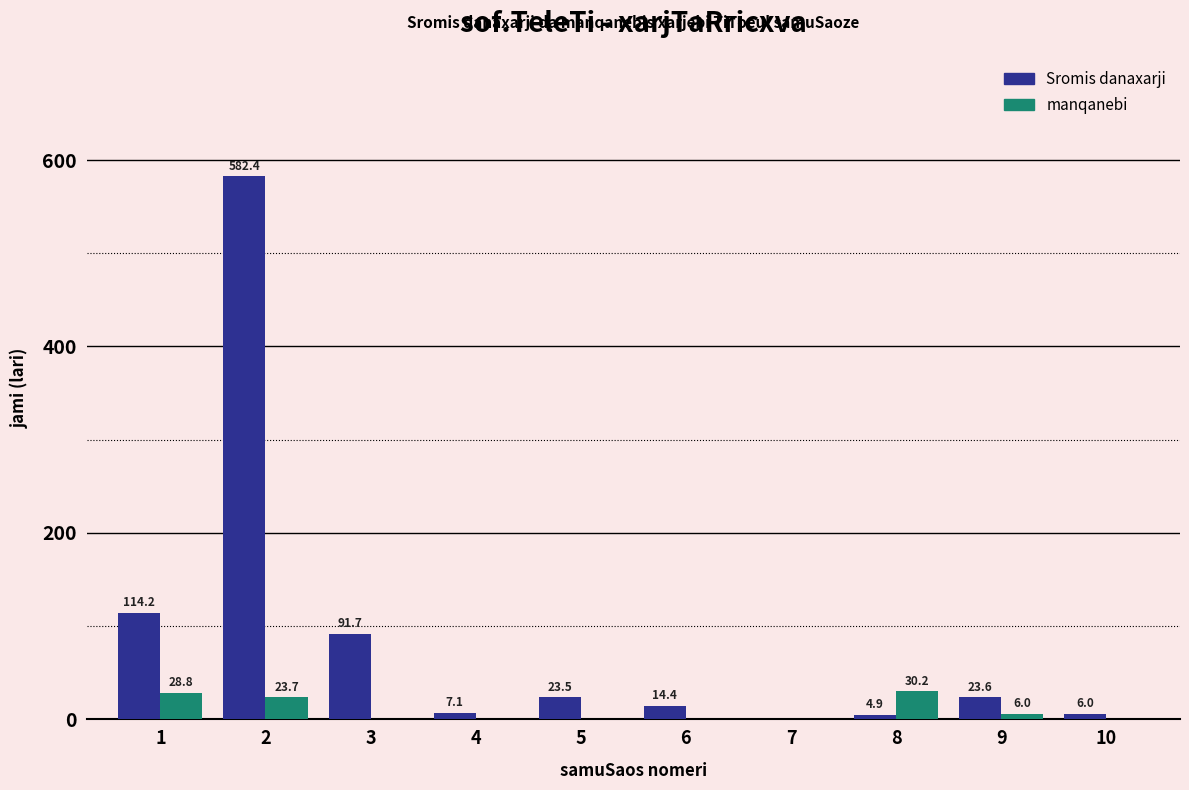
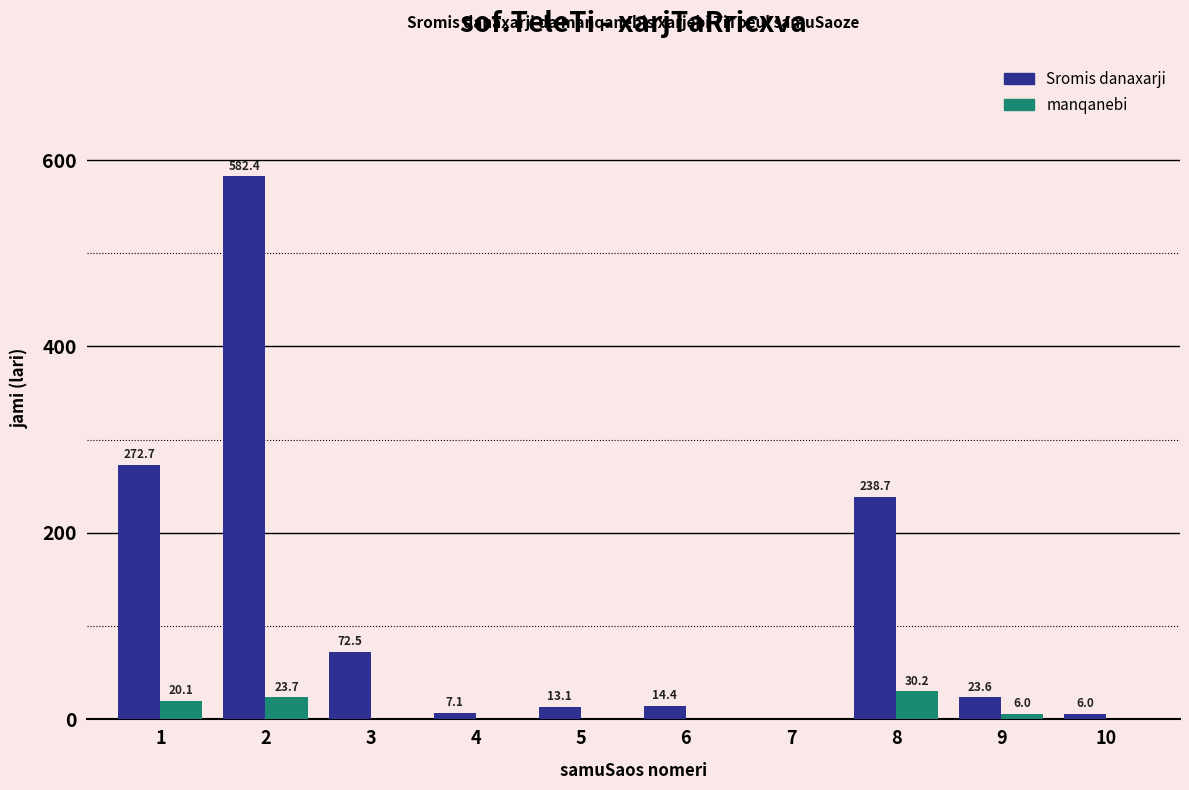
Sromis danaxarji, 1: 114.2 -> 272.7
manqanebi, 1: 28.8 -> 20.1
Sromis danaxarji, 3: 91.7 -> 72.5
Sromis danaxarji, 5: 23.5 -> 13.1
Sromis danaxarji, 8: 4.9 -> 238.7
